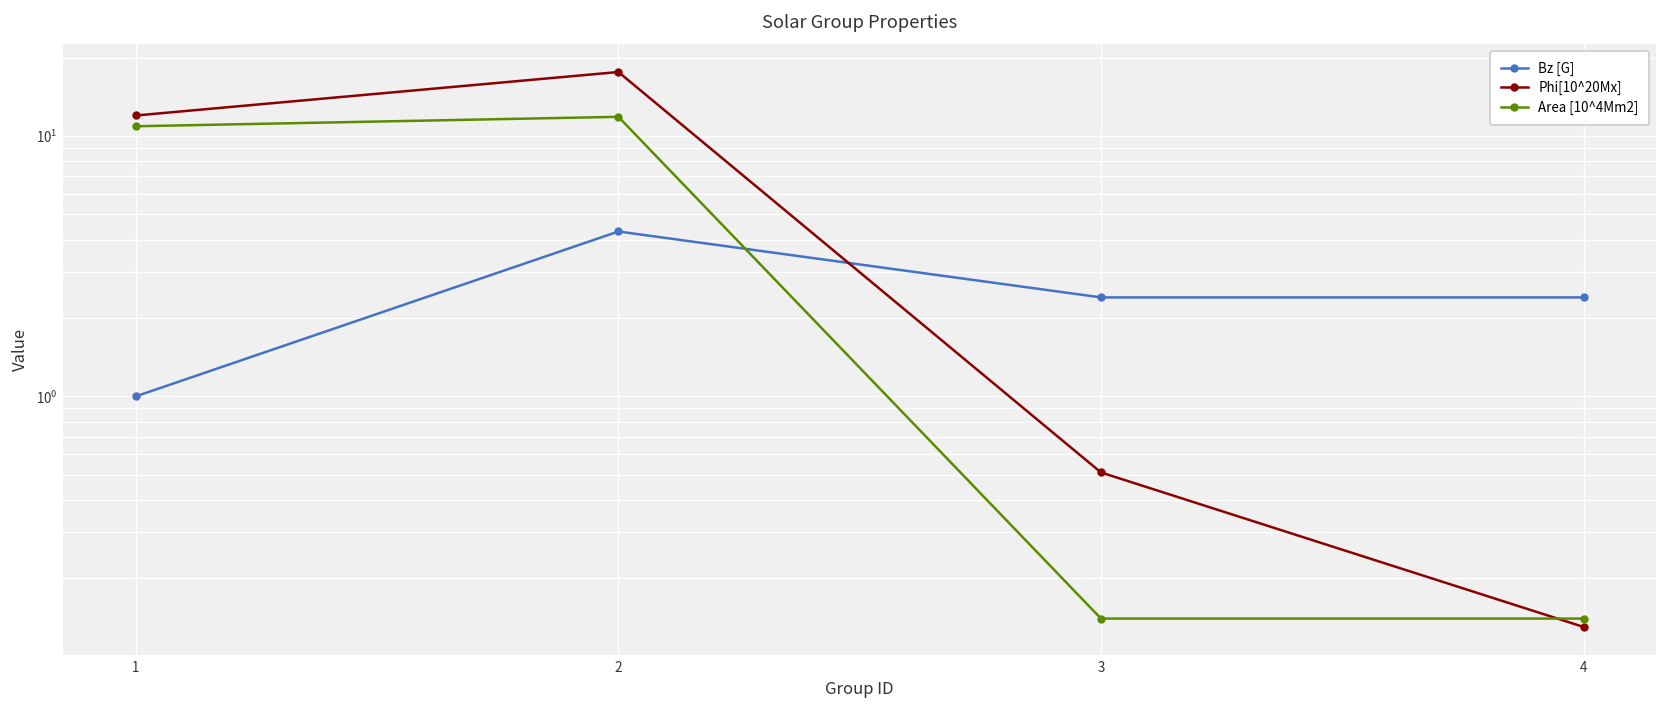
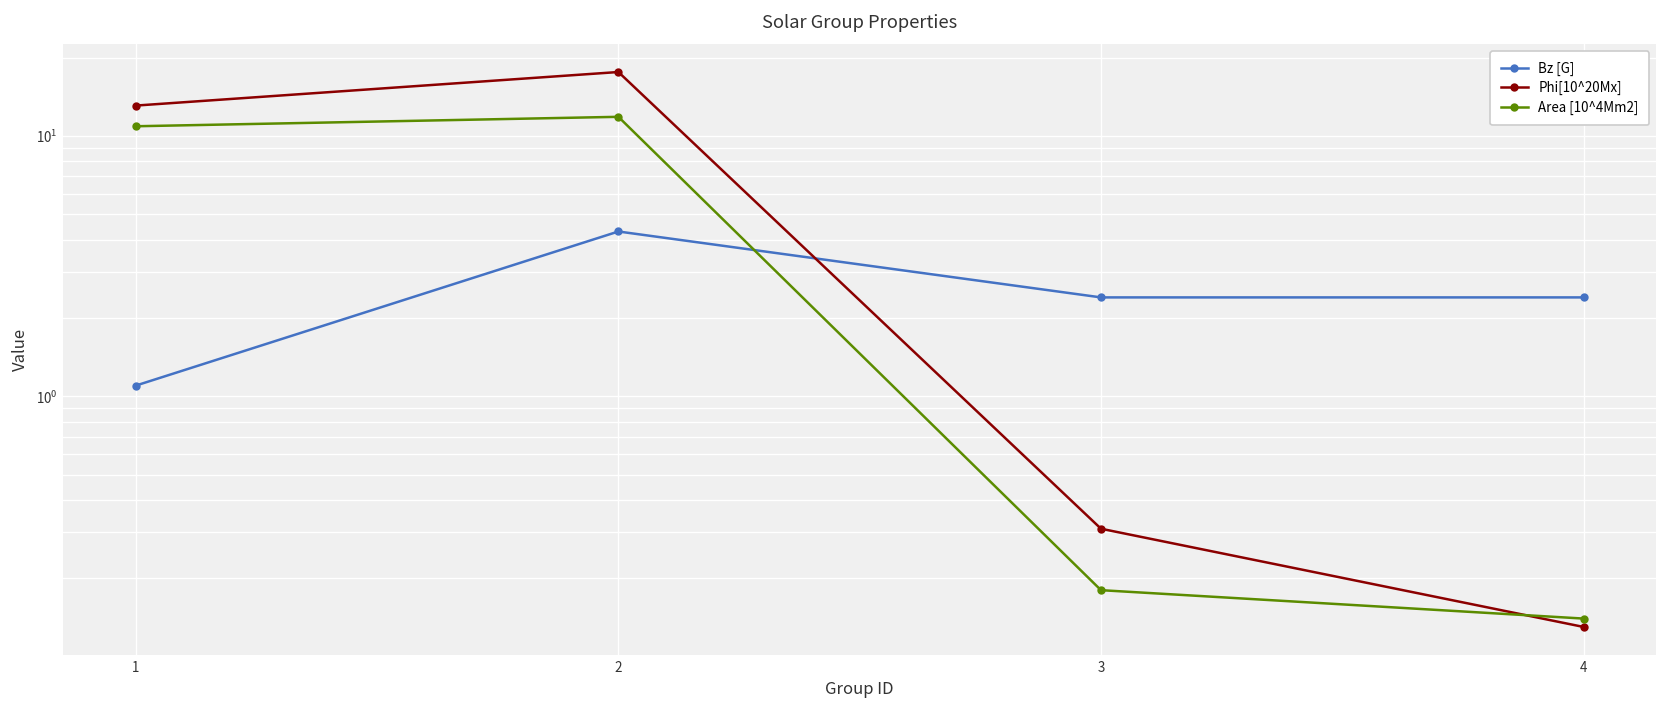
Bz [G], 1: 1.0 -> 1.1
Phi[10^20Mx], 1: 12 -> 13
Phi[10^20Mx], 3: 0.51 -> 0.31
Area [10^4Mm2], 3: 0.14 -> 0.18
